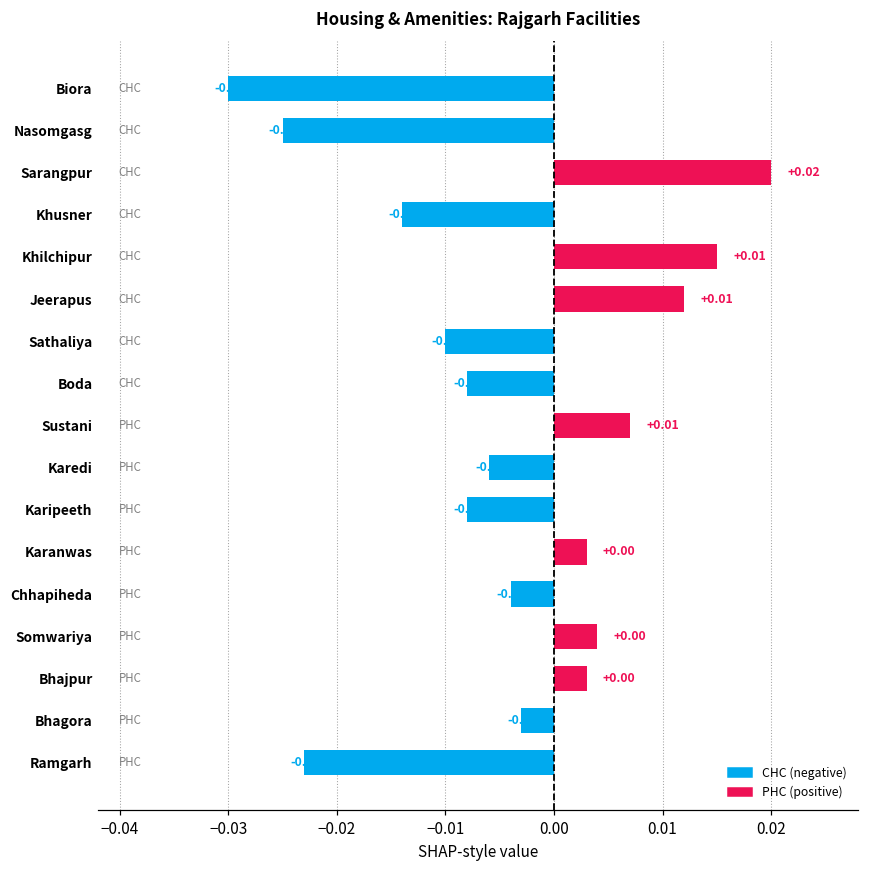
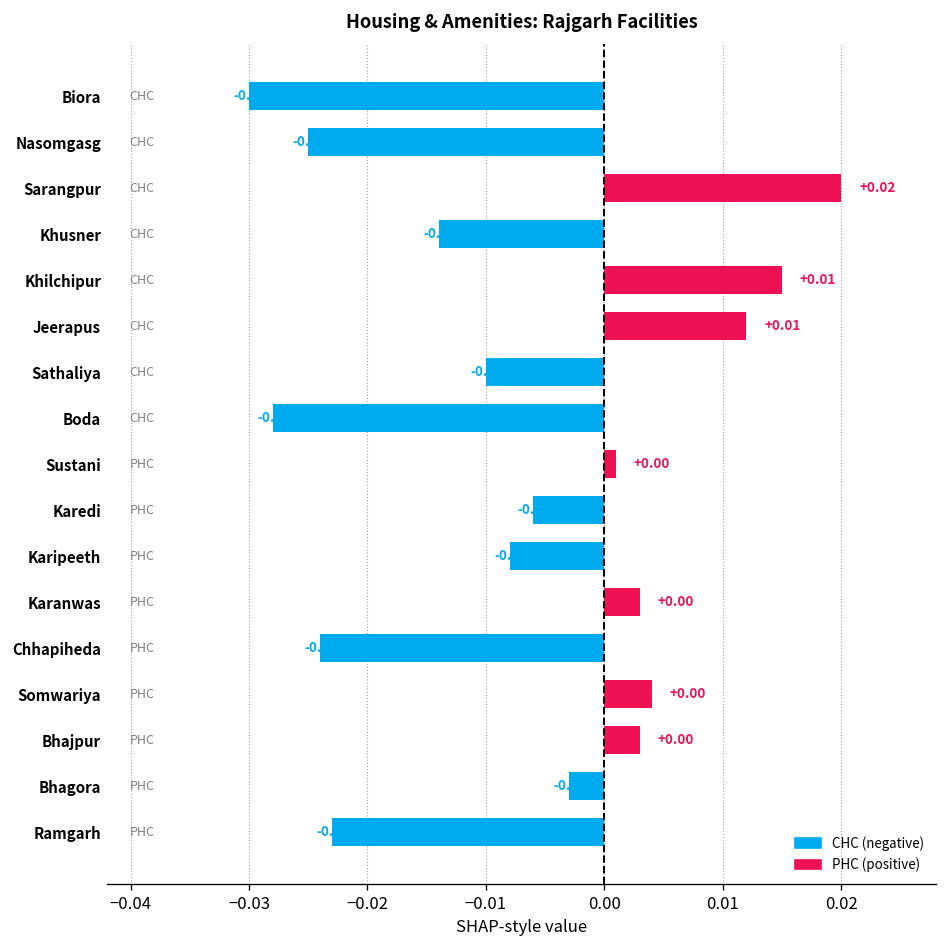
Boda: -0.008 -> -0.028
Sustani: +0.01 -> +0.00
Chhapiheda: -0.004 -> -0.024
